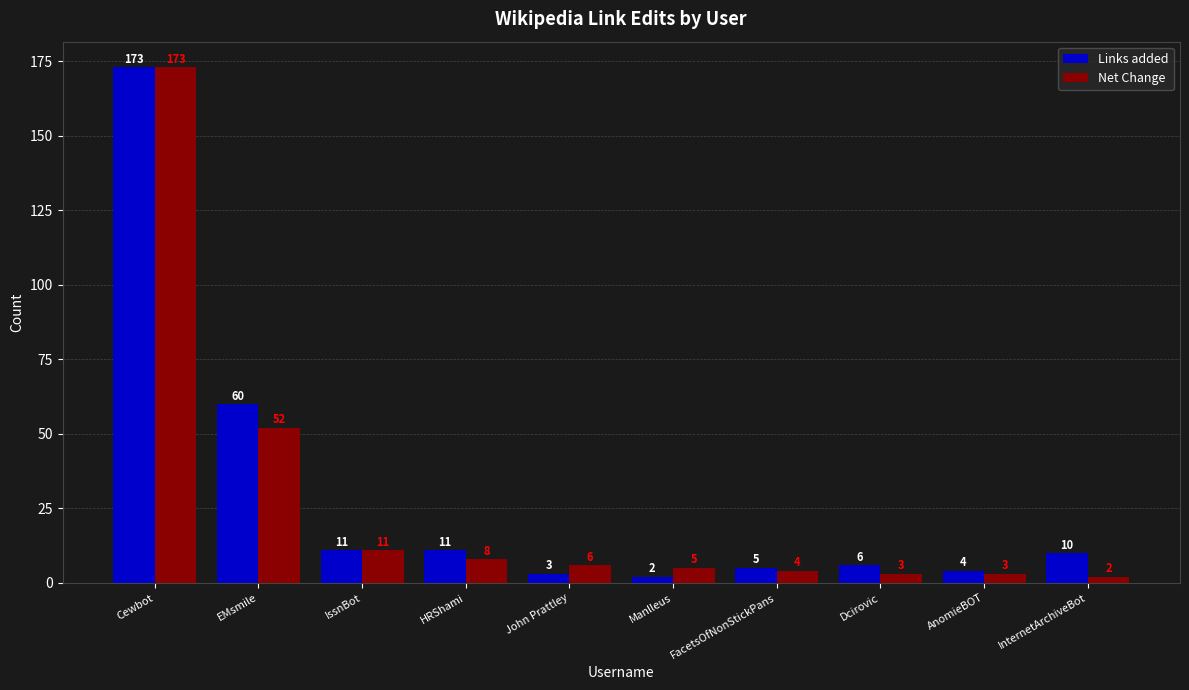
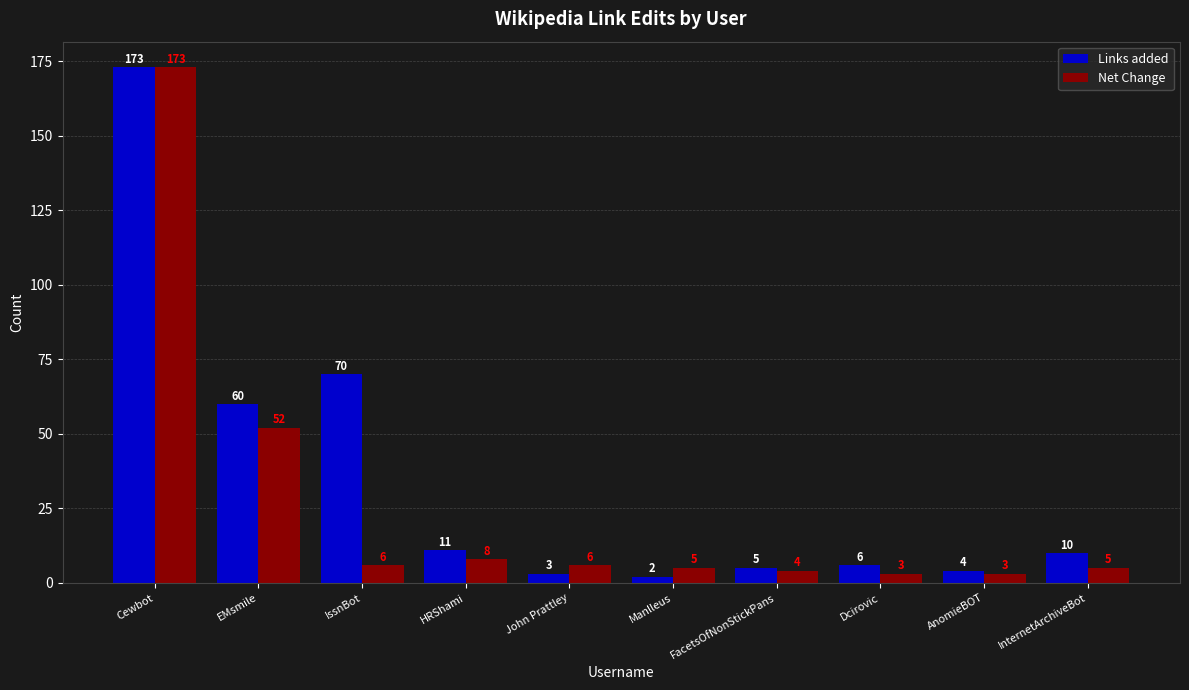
Links added, IssnBot: 11 -> 70
Net Change, IssnBot: 11 -> 6
Net Change, InternetArchiveBot: 2 -> 5
